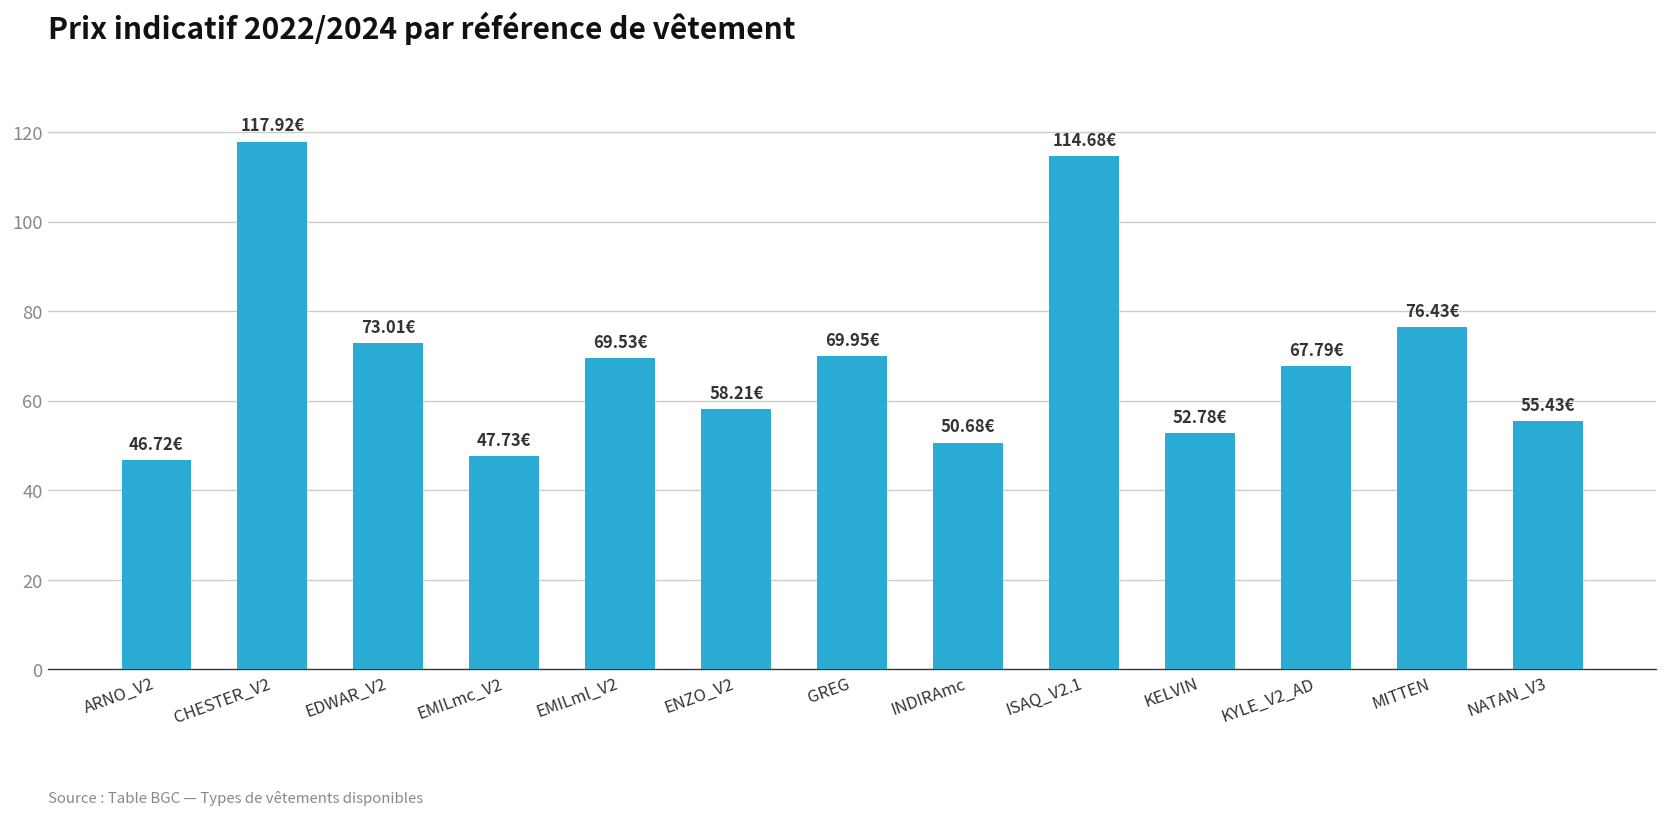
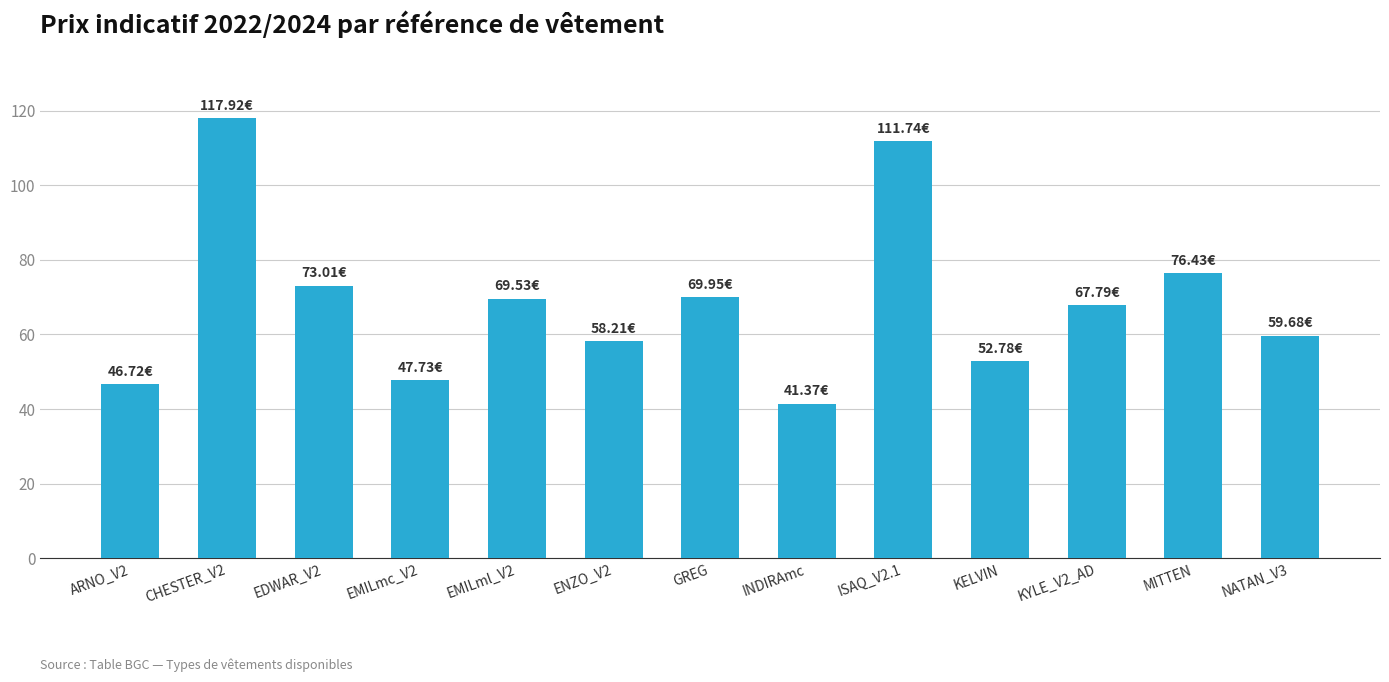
INDIRAmc: 50.68€ -> 41.37€
ISAQ_V2.1: 114.68€ -> 111.74€
NATAN_V3: 55.43€ -> 59.68€
